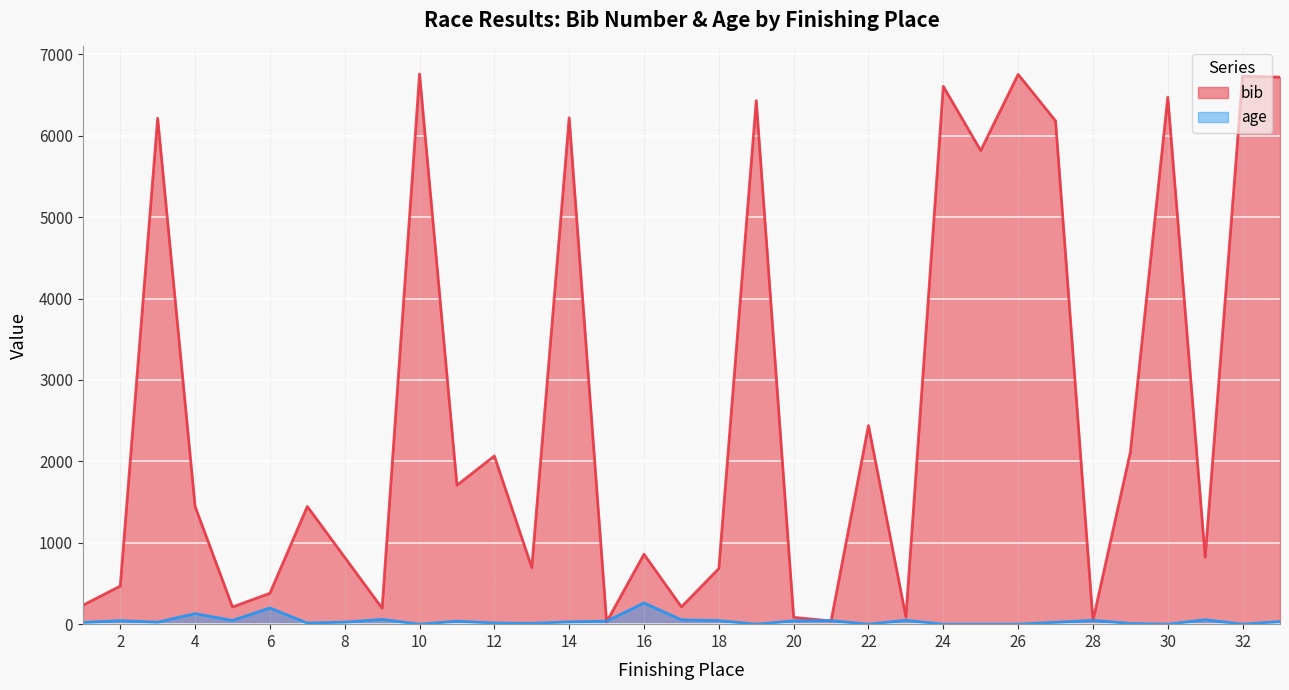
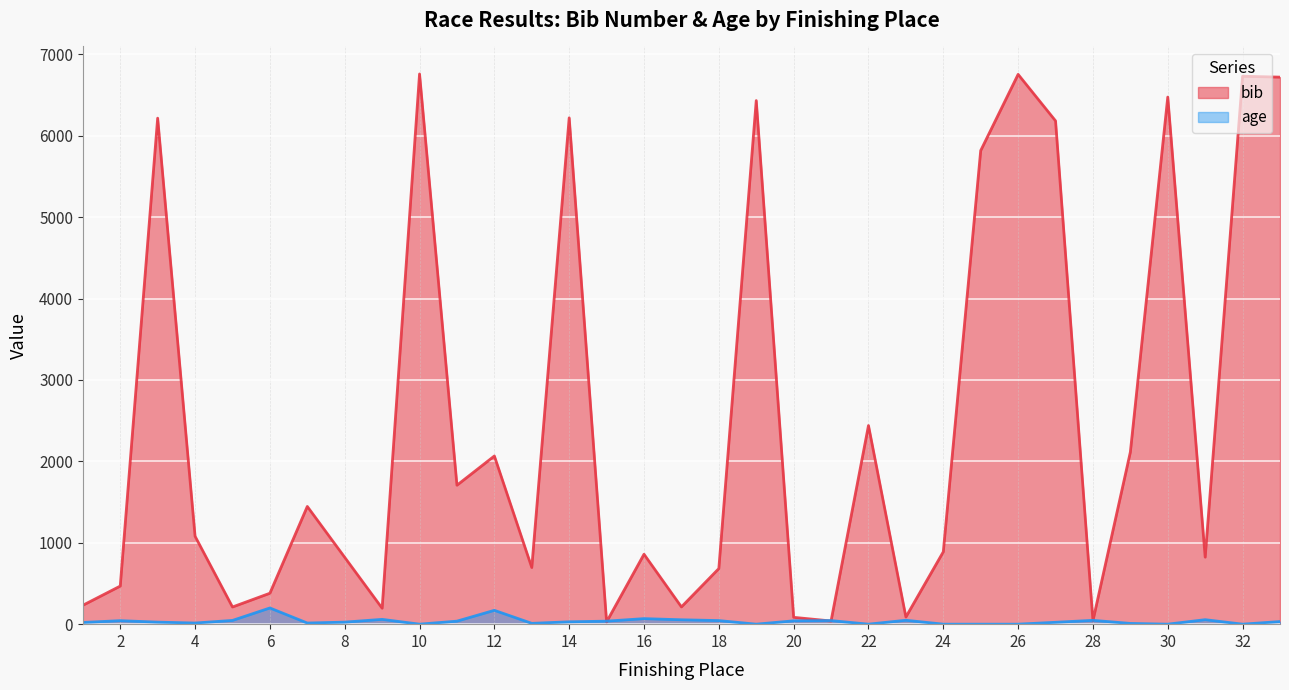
bib, 4: 1400 -> 1100
age, 4: 100 -> 0
age, 12: 0 -> 200
age, 16: 300 -> 100
bib, 24: 6600 -> 900
